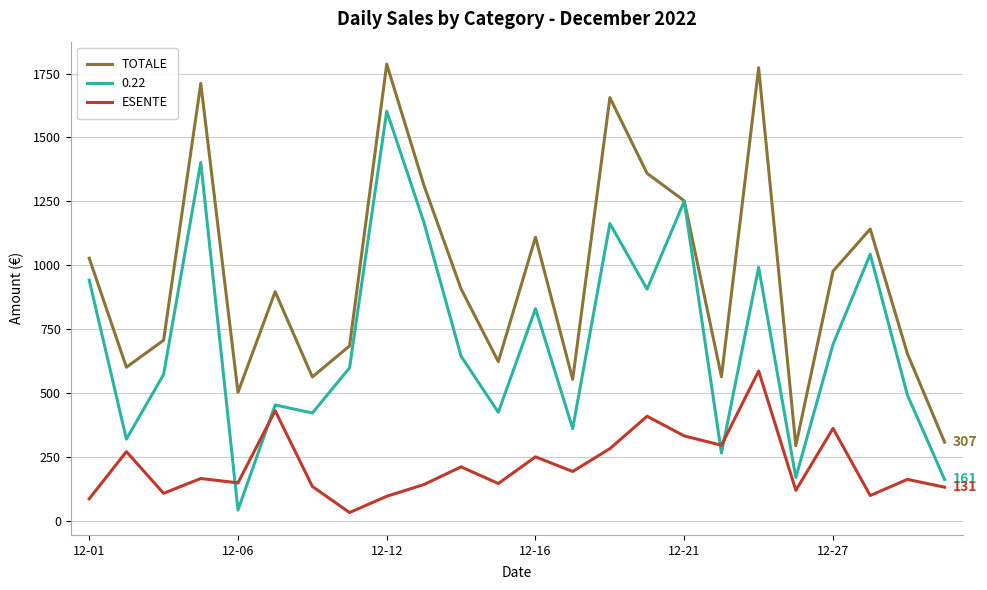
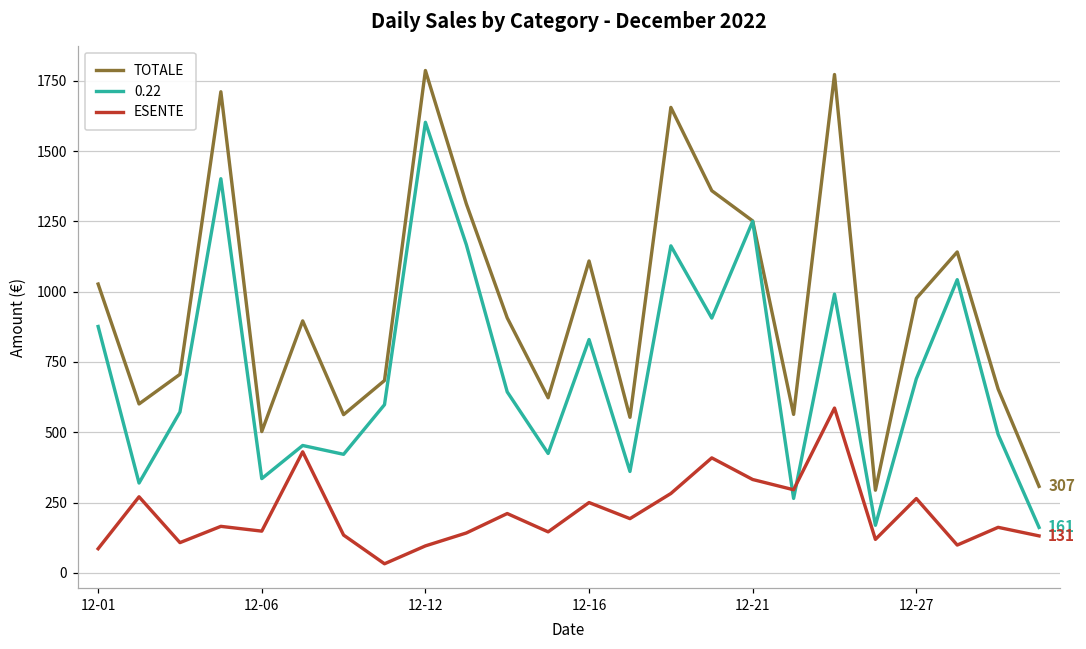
0.22, 12-01: 940 -> 880
0.22, 12-06: 40 -> 340
ESENTE, 12-27: 360 -> 260
